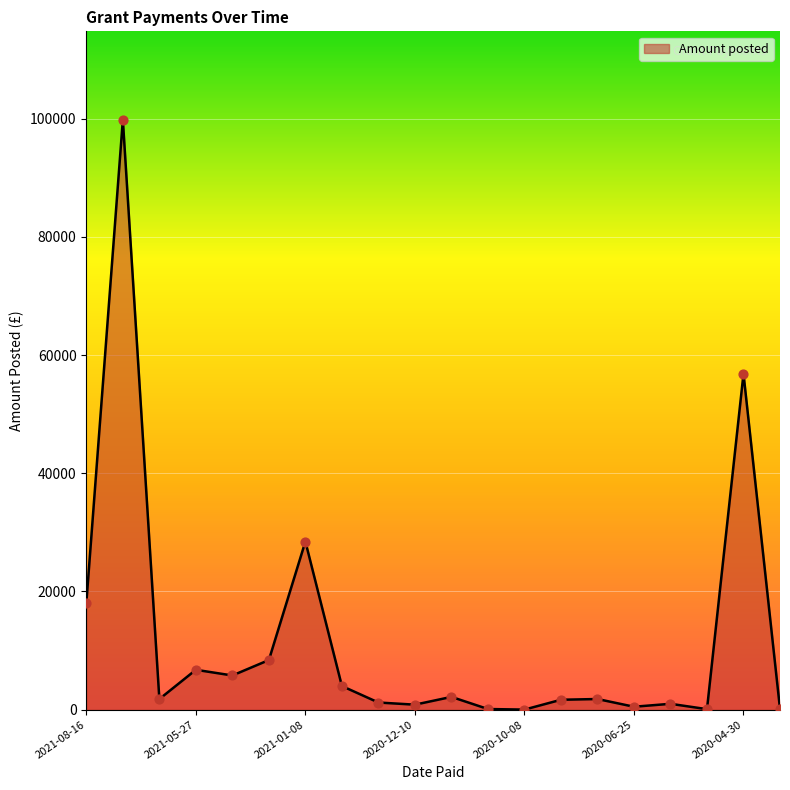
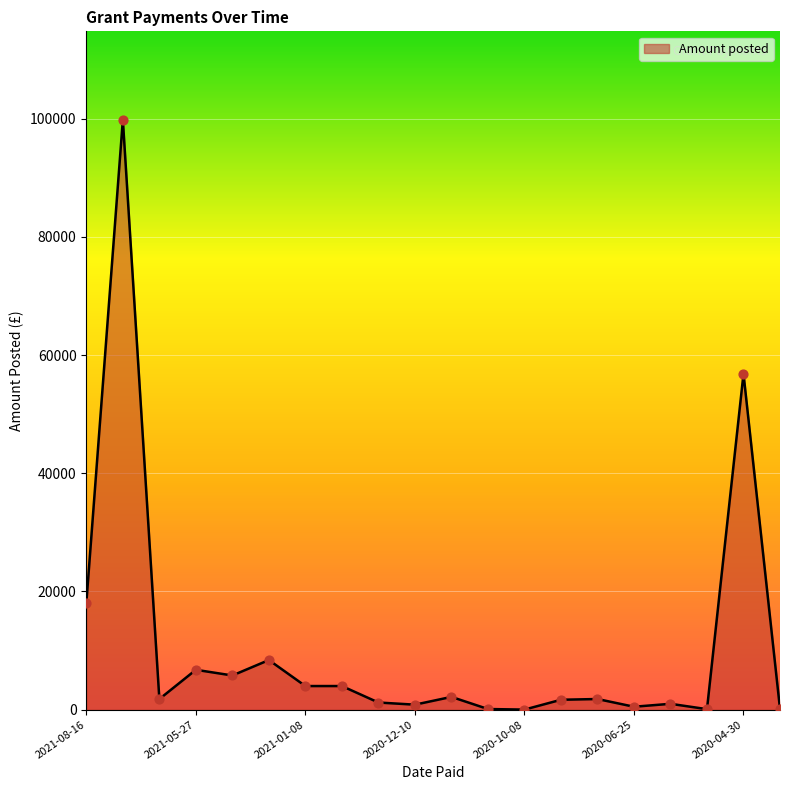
2021-01-08: 28000 -> 4000
